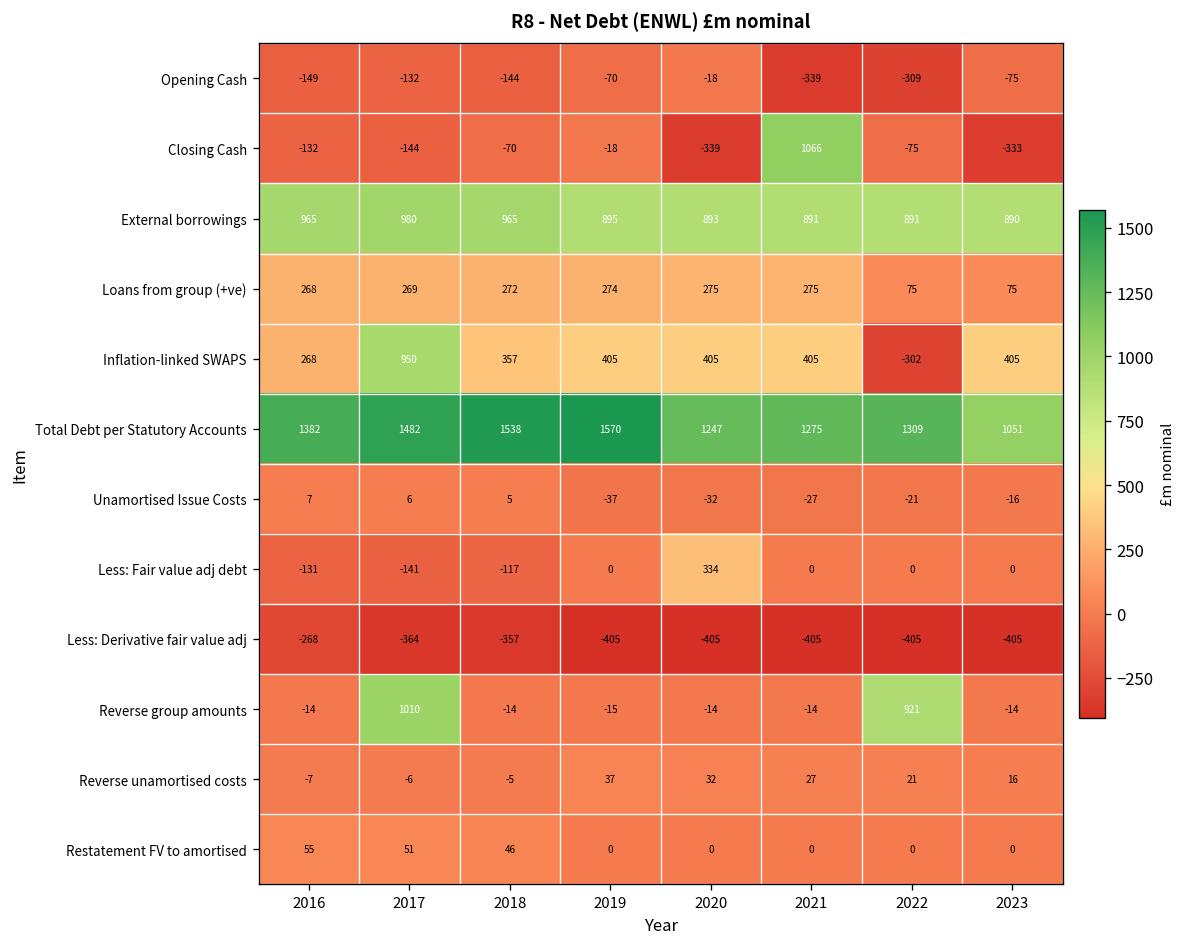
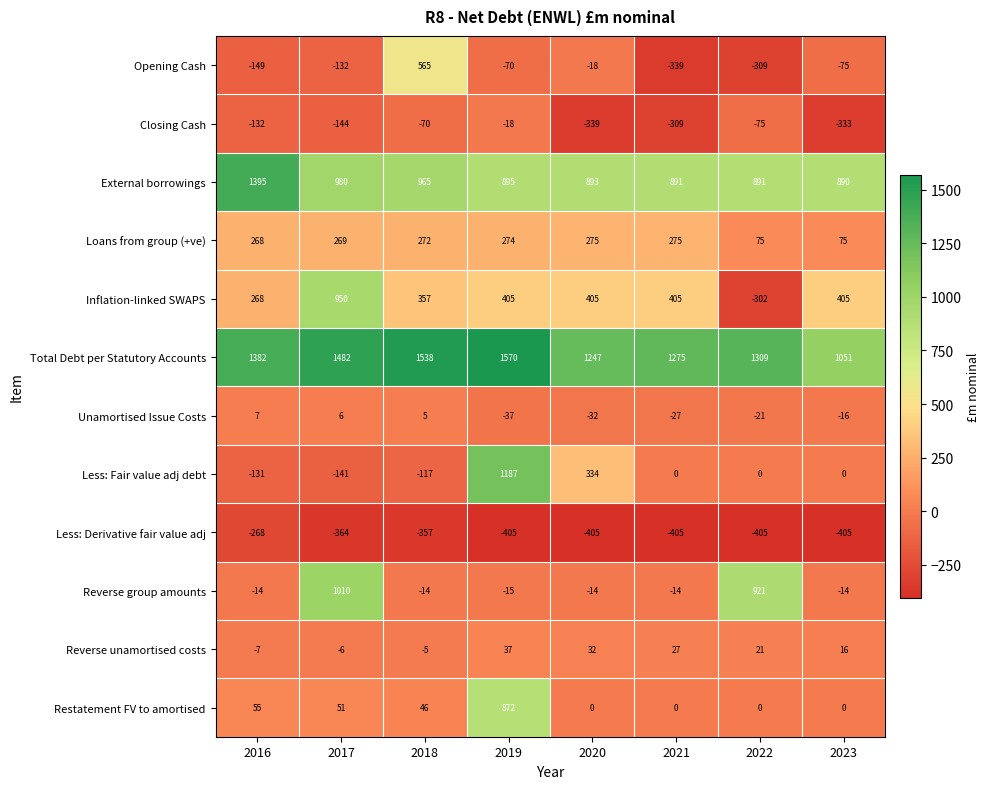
Opening Cash, 2018: -144 -> 565
Closing Cash, 2021: 1066 -> -309
External borrowings, 2016: 965 -> 1395
Less: Fair value adj debt, 2019: 0 -> 1187
Restatement FV to amortised, 2019: 0 -> 872
